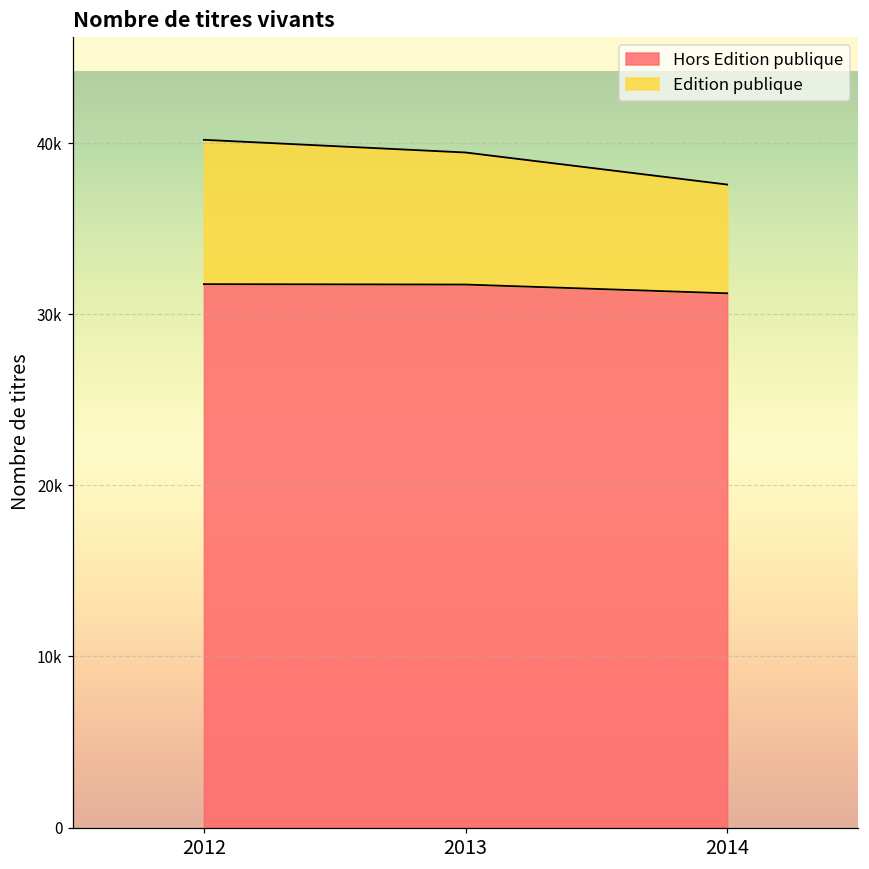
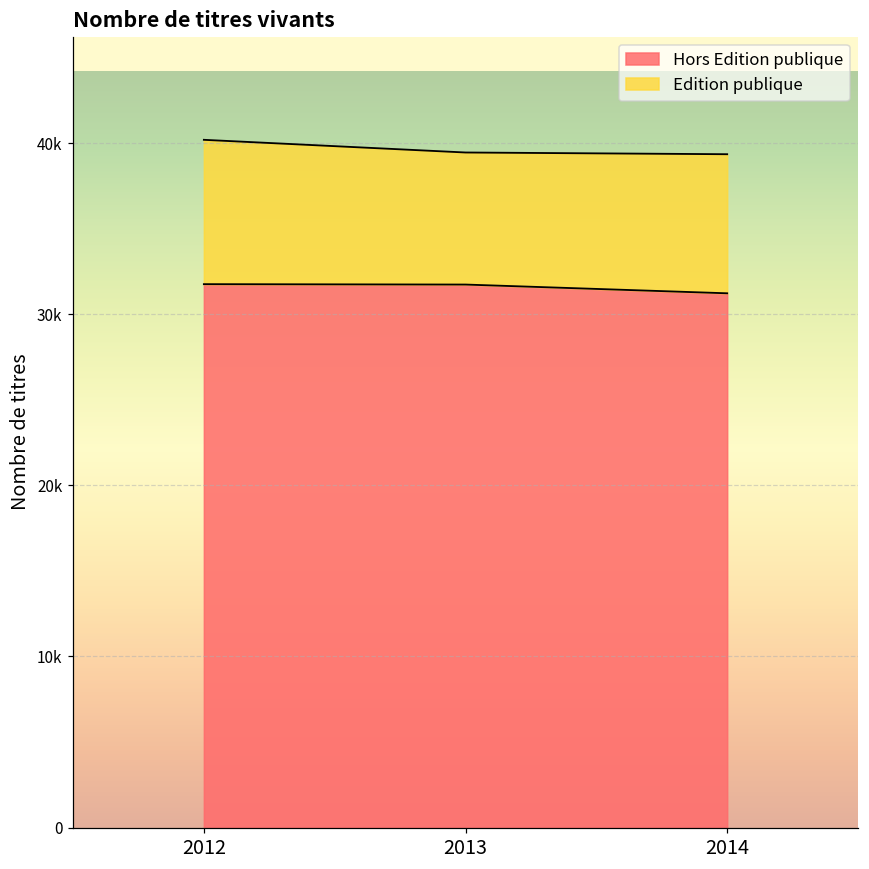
Edition publique, 2014: 6400 -> 8100
